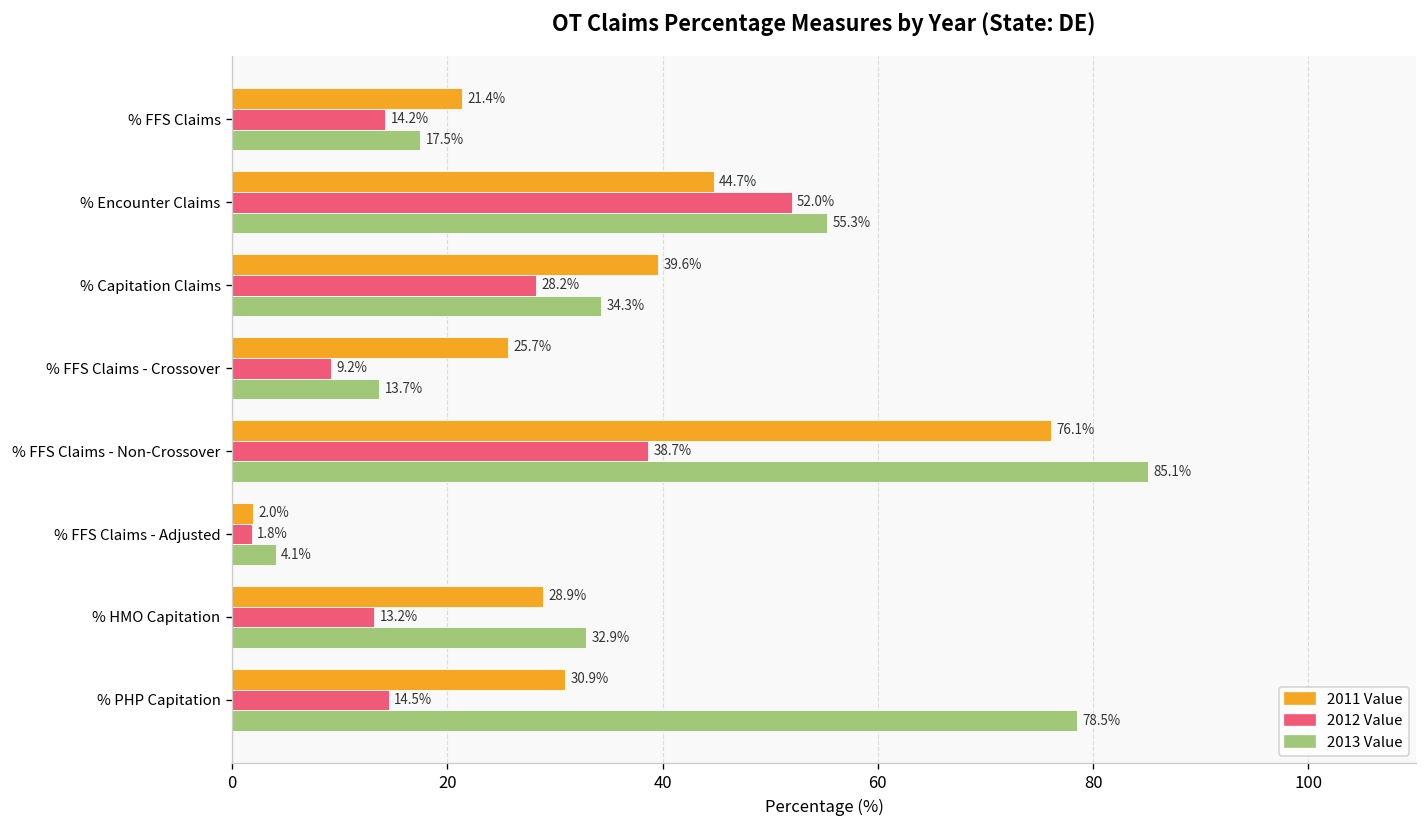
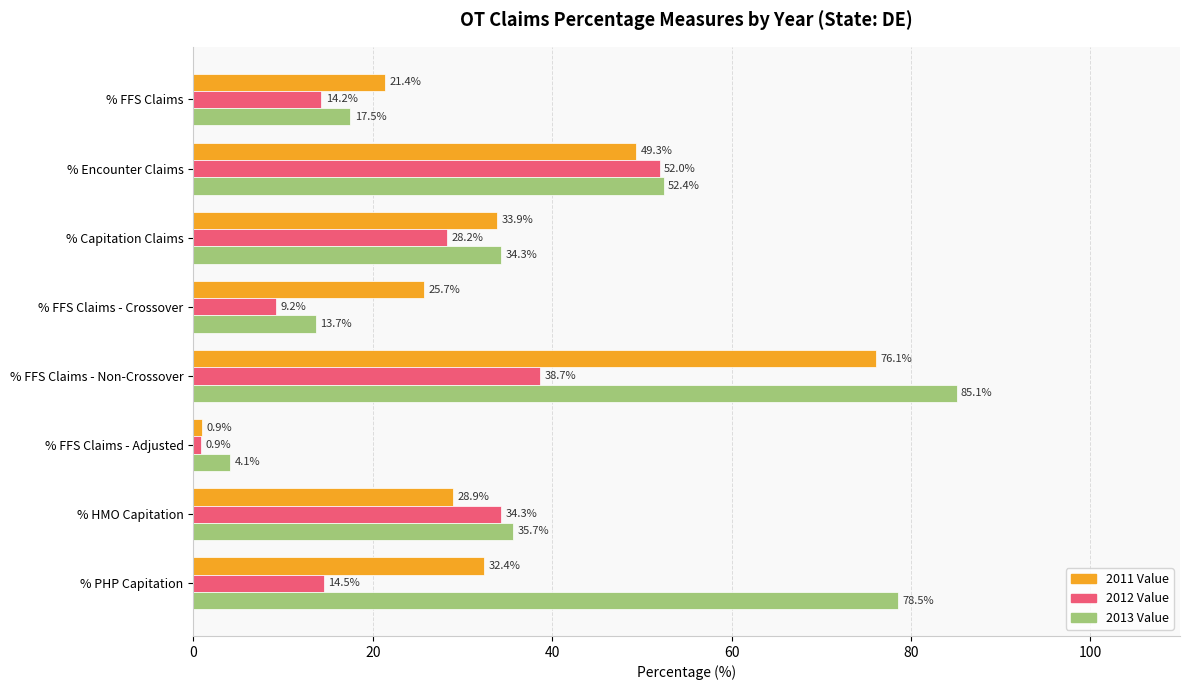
2011 Value, % Encounter Claims: 44.7% -> 49.3%
2013 Value, % Encounter Claims: 55.3% -> 52.4%
2011 Value, % Capitation Claims: 39.6% -> 33.9%
2011 Value, % FFS Claims - Adjusted: 2.0% -> 0.9%
2012 Value, % FFS Claims - Adjusted: 1.8% -> 0.9%
2012 Value, % HMO Capitation: 13.2% -> 34.3%
2013 Value, % HMO Capitation: 32.9% -> 35.7%
2011 Value, % PHP Capitation: 30.9% -> 32.4%
